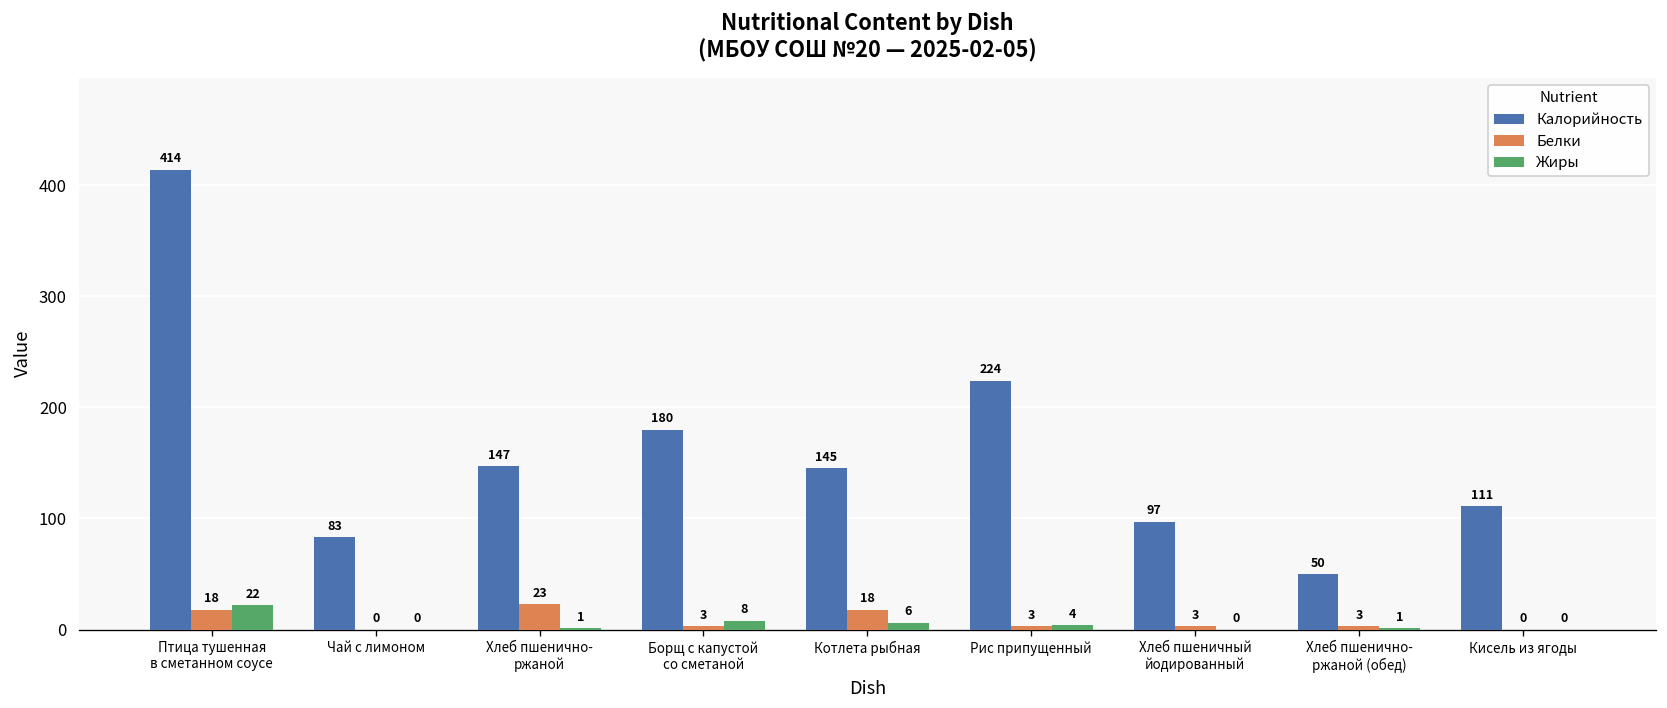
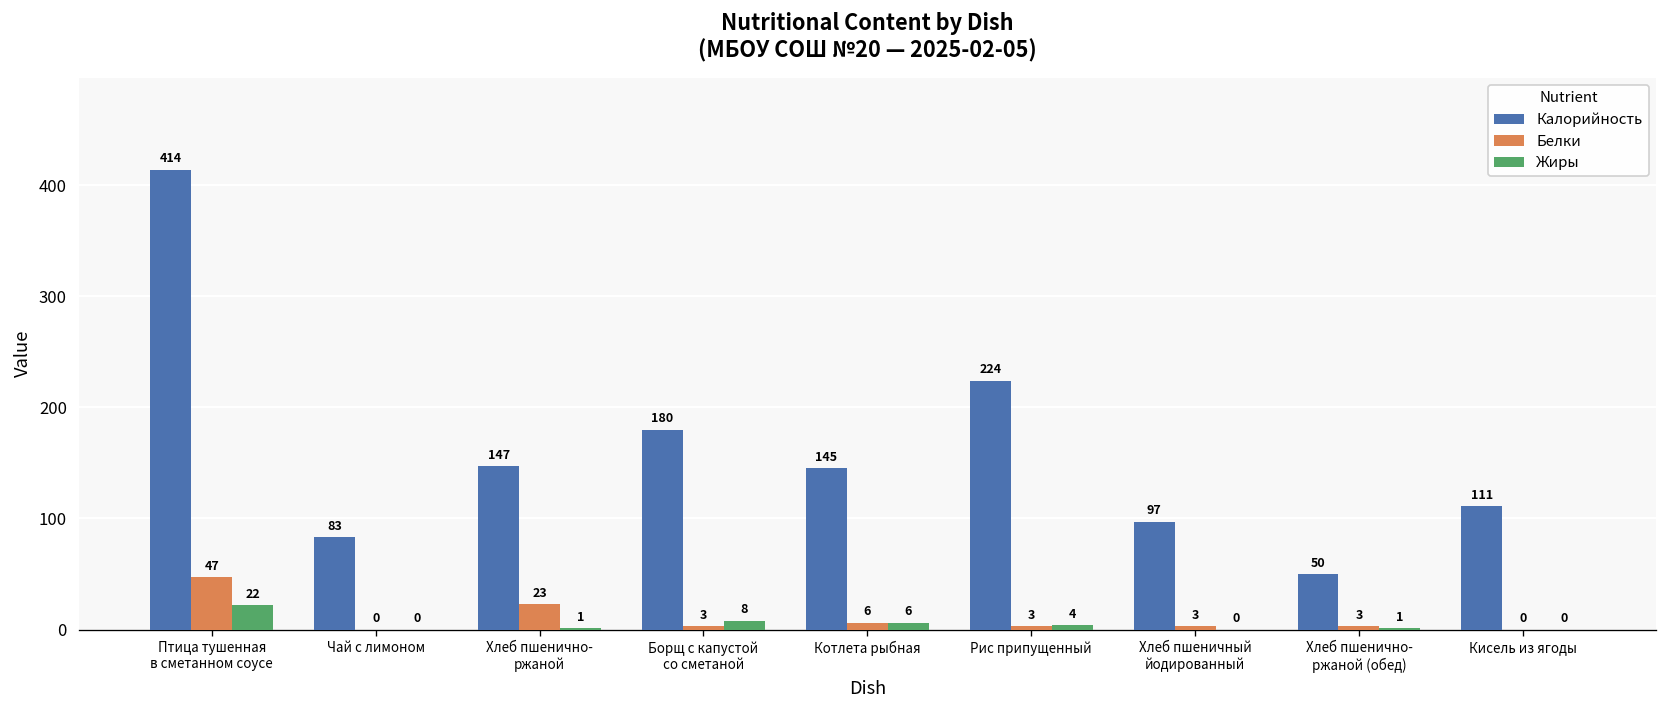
Белки, Птица тушенная в сметанном соусе: 18 -> 47
Белки, Котлета рыбная: 18 -> 6
